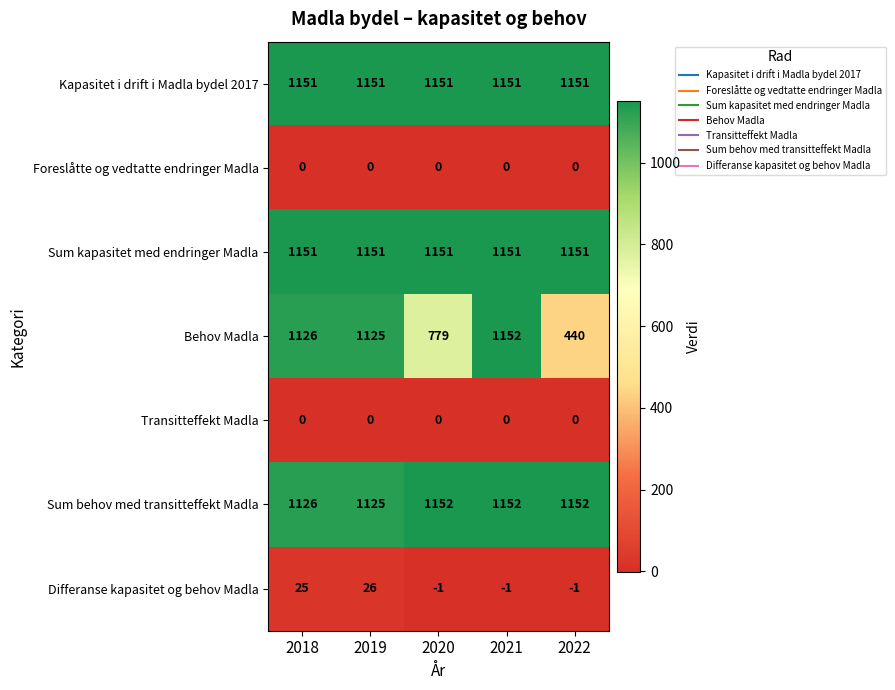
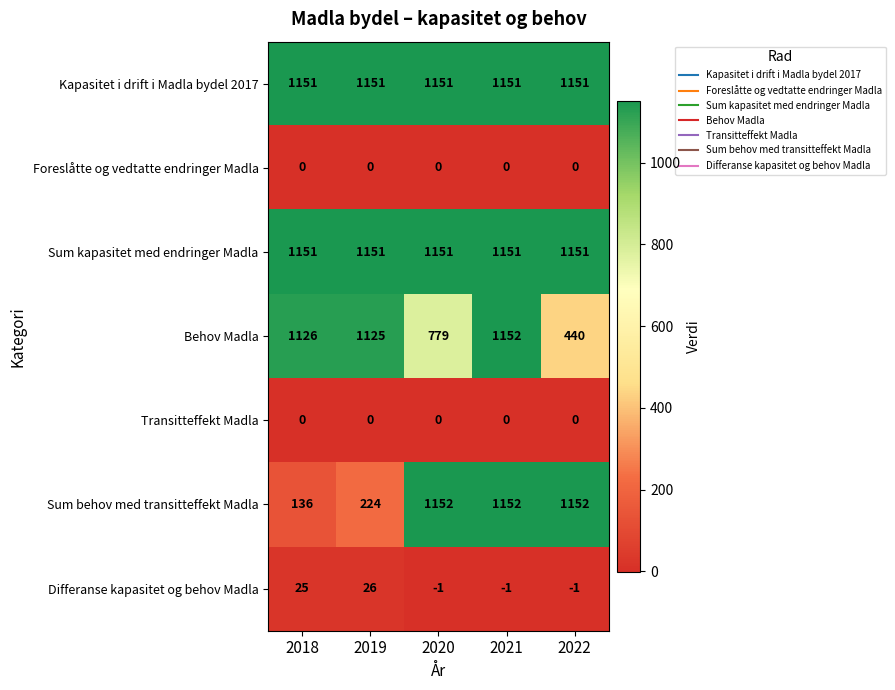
Sum behov med transitteffekt Madla, 2018: 1126 -> 136
Sum behov med transitteffekt Madla, 2019: 1125 -> 224
